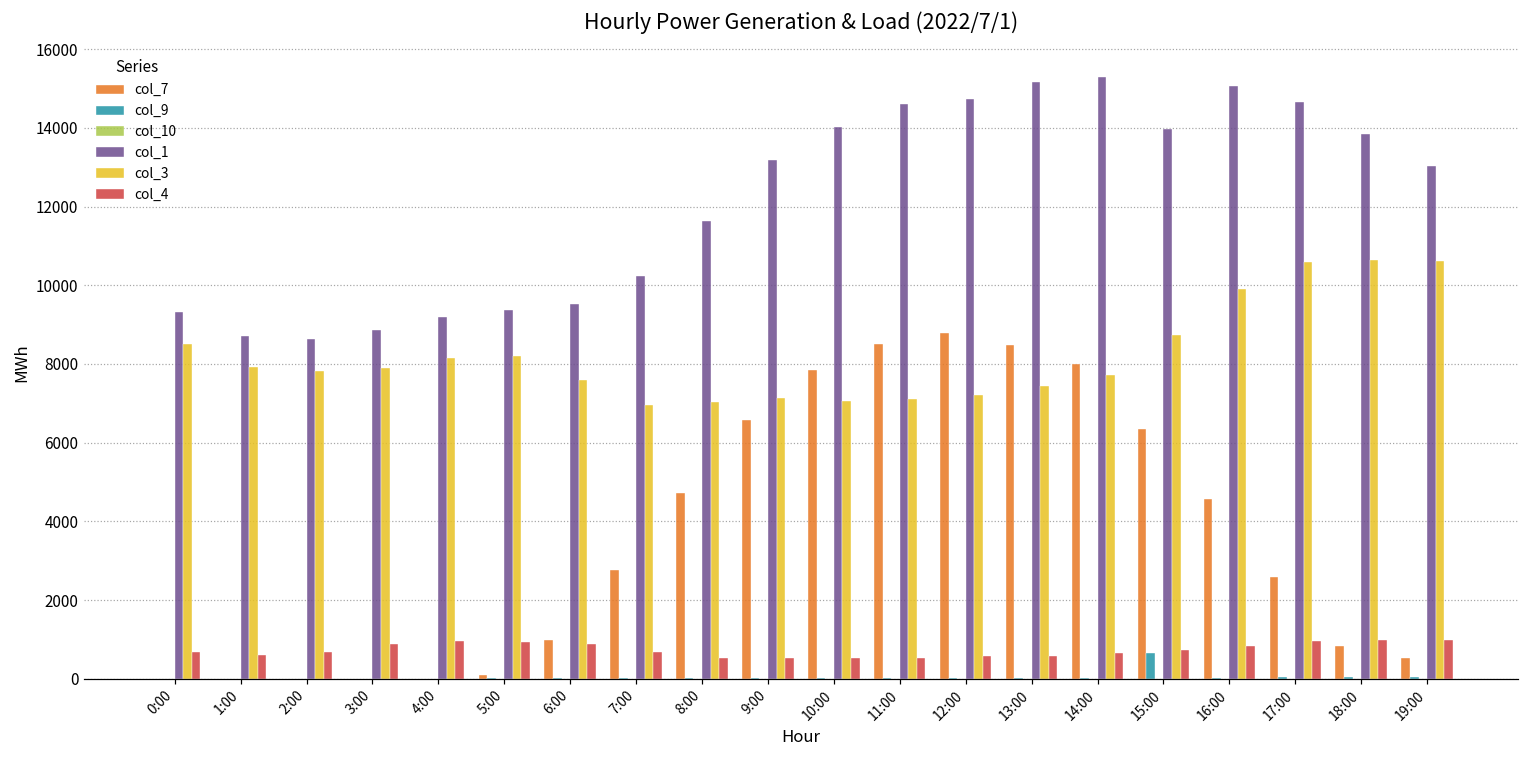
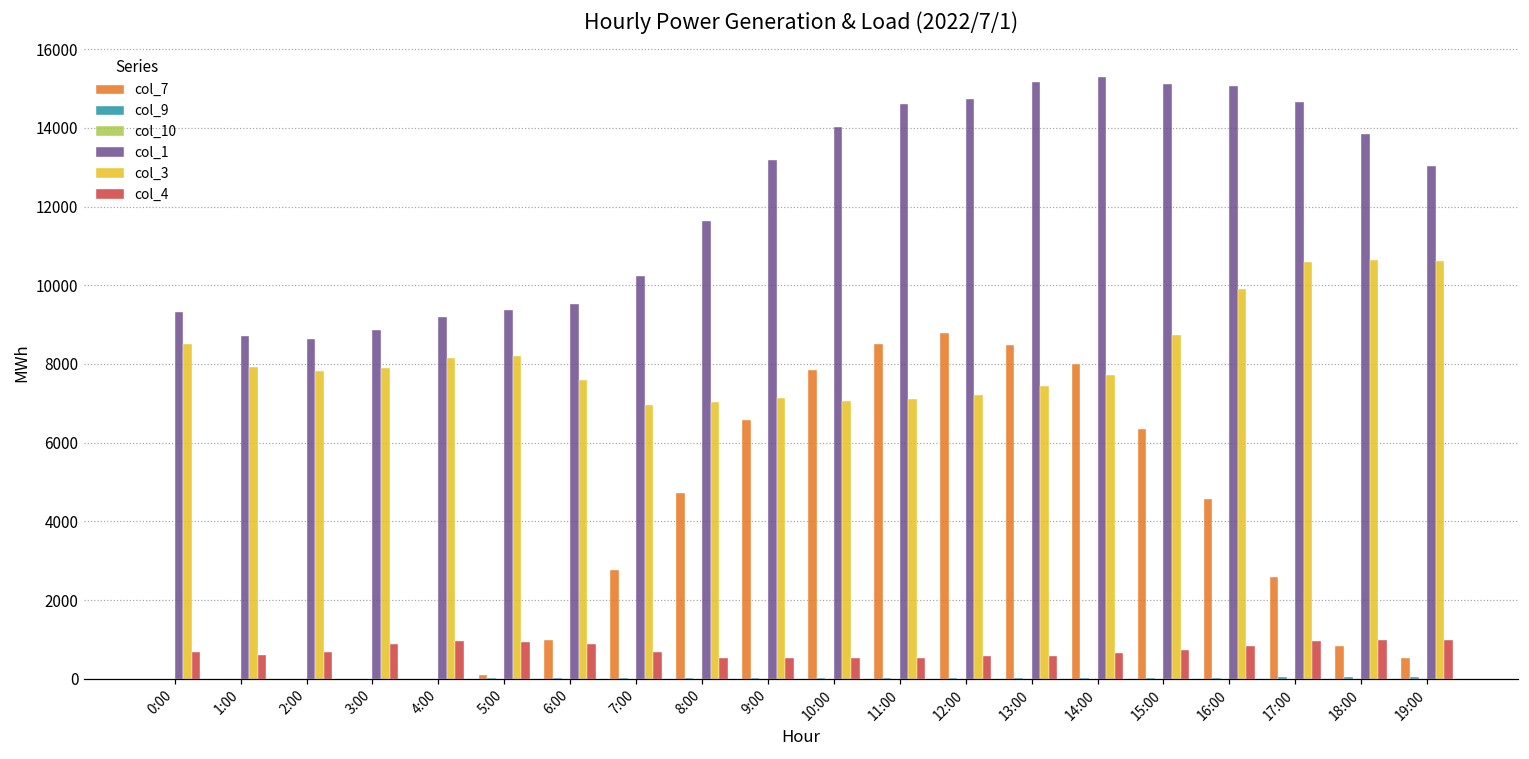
col_9, 15:00: 600 -> 0
col_1, 15:00: 14000 -> 15100
